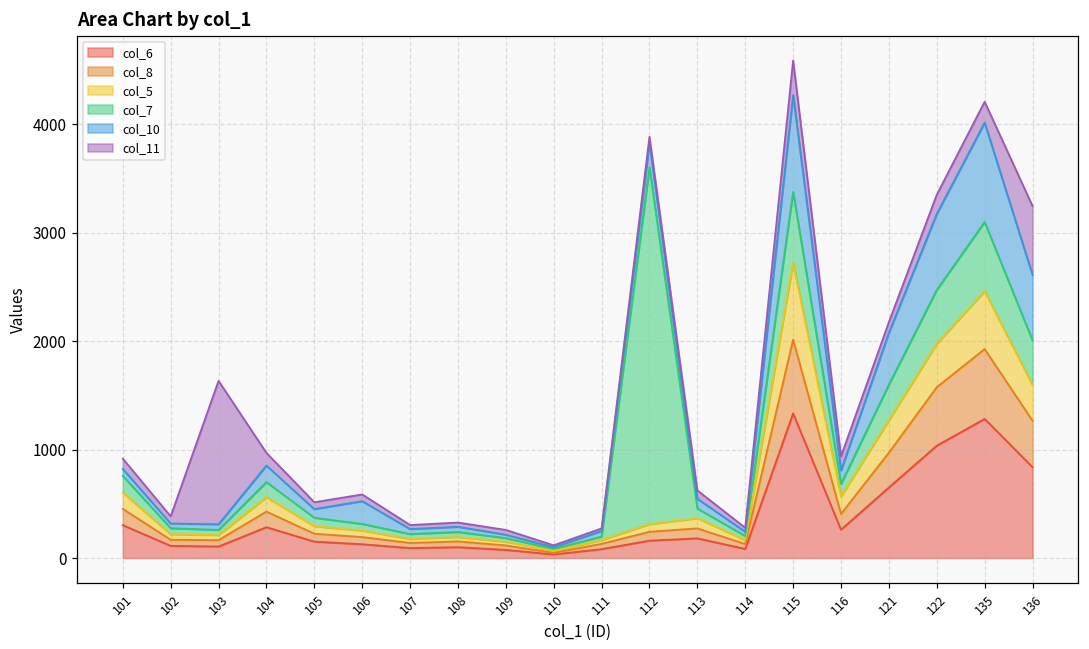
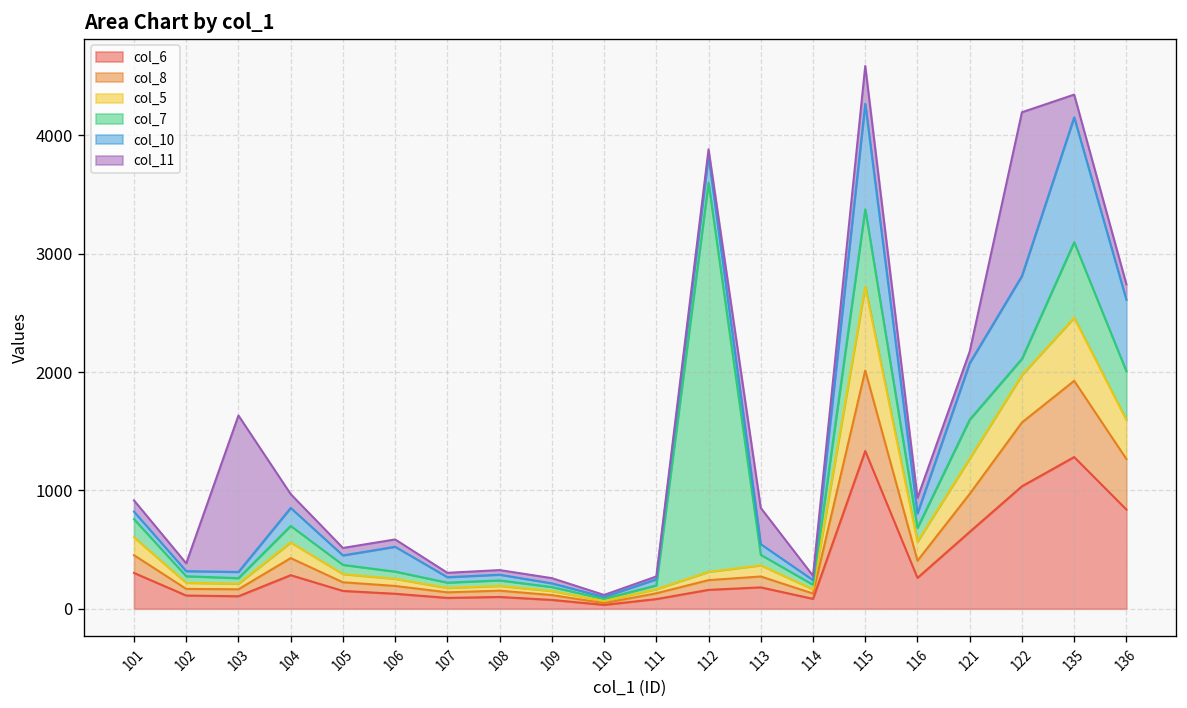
col_11, 113: 100 -> 300
col_7, 122: 500 -> 100
col_11, 122: 200 -> 1400
col_10, 135: 900 -> 1100
col_11, 136: 600 -> 100
